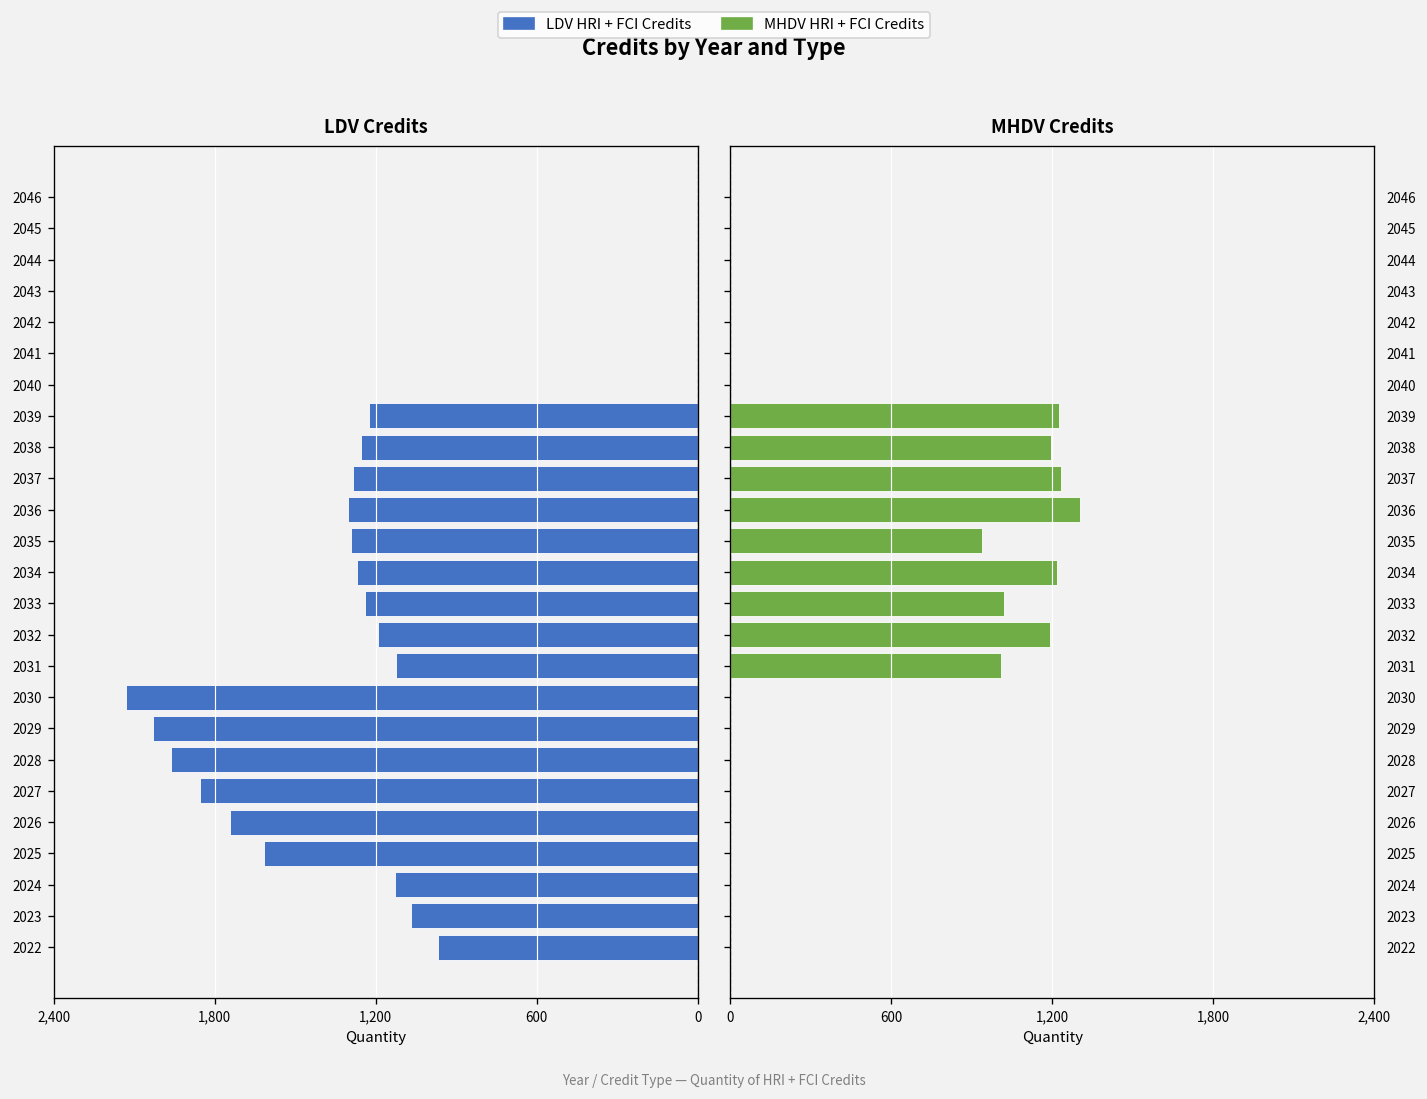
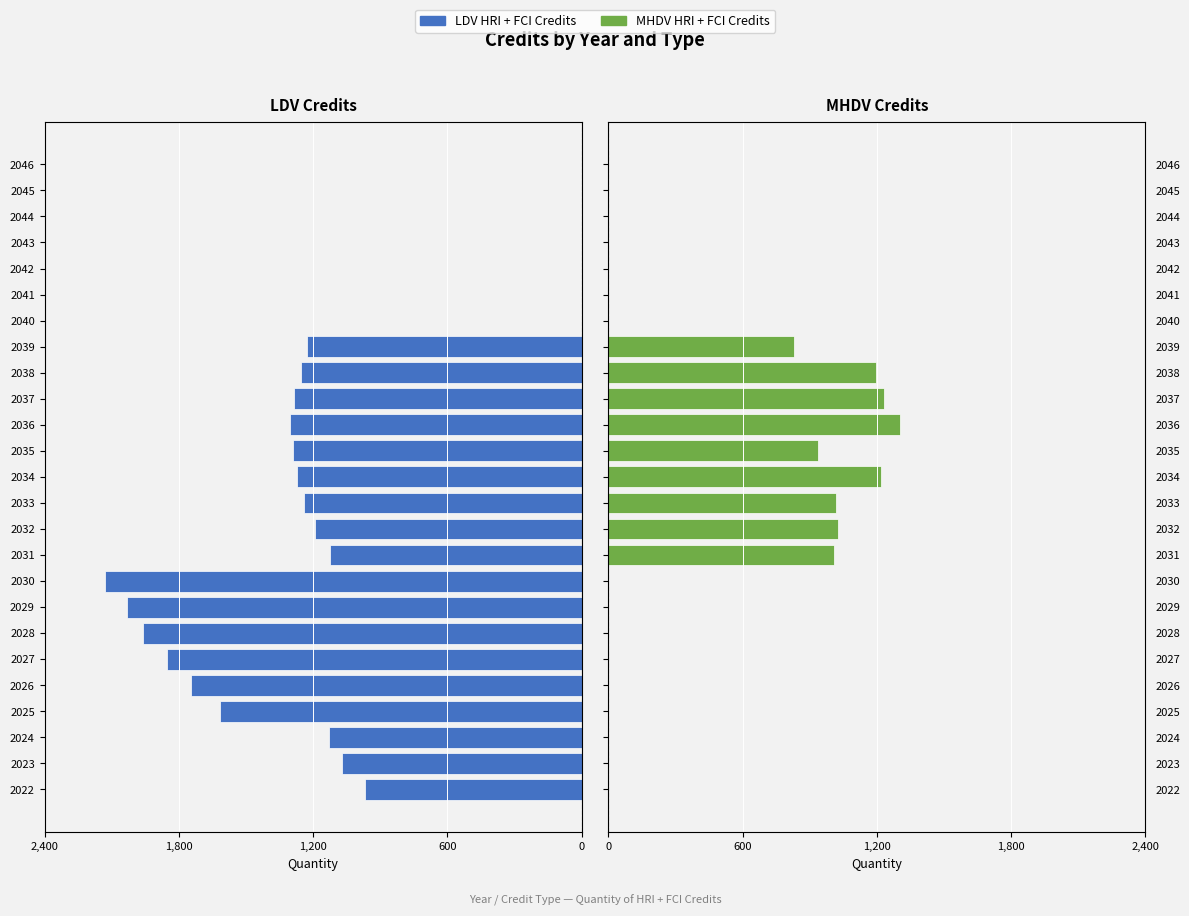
MHDV Credits, 2039: 1,230 -> 830
MHDV Credits, 2032: 1,190 -> 1,030
